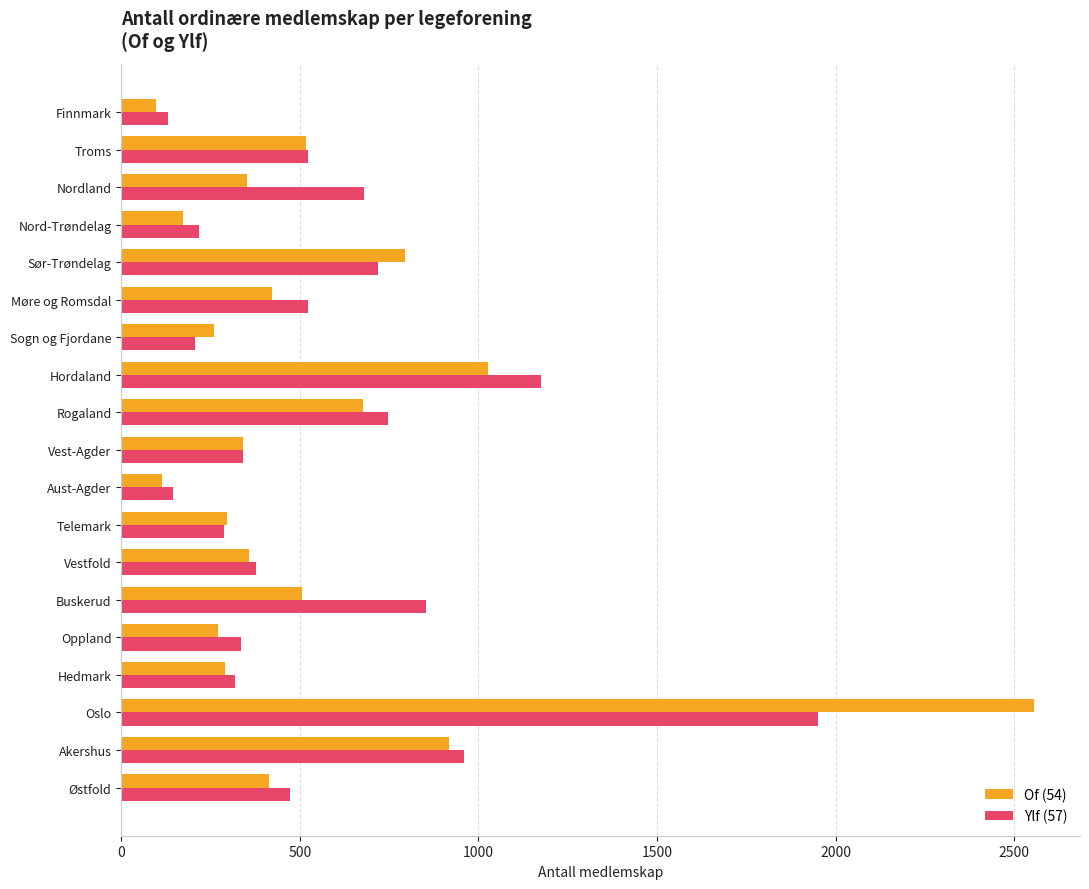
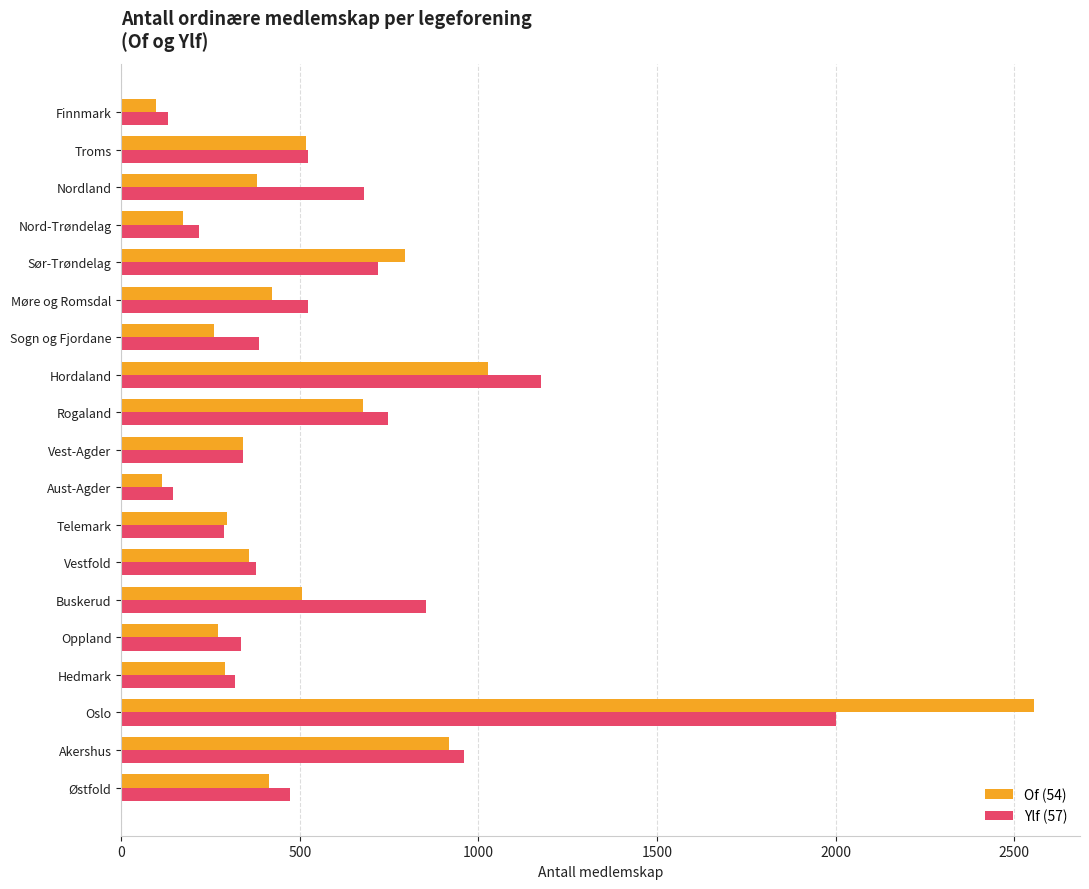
Of (54), Nordland: 350 -> 380
Ylf (57), Sogn og Fjordane: 210 -> 390
Ylf (57), Oslo: 1950 -> 2000
